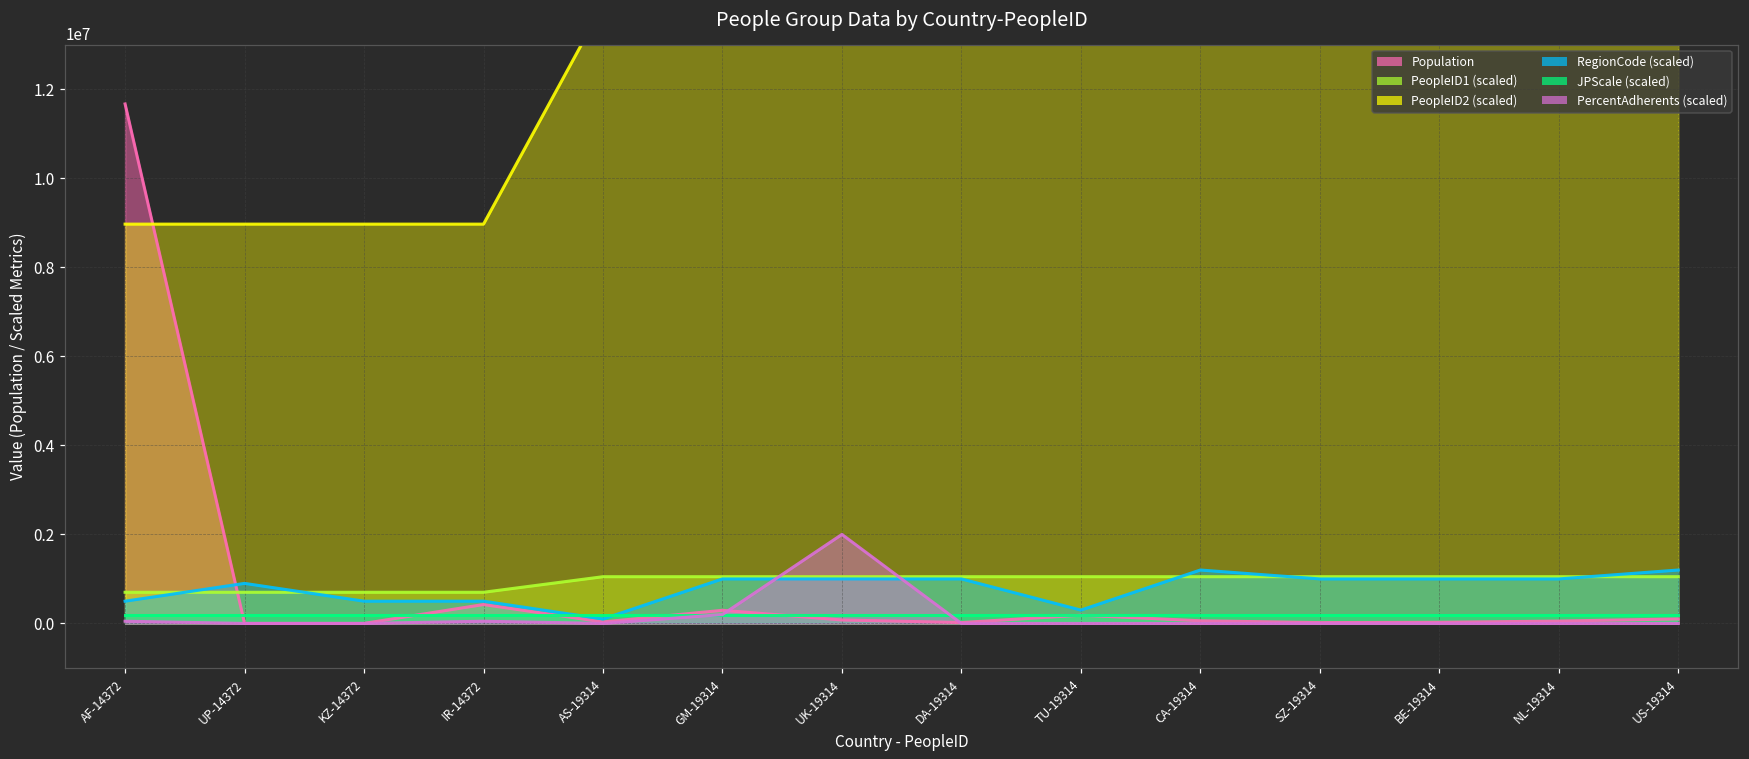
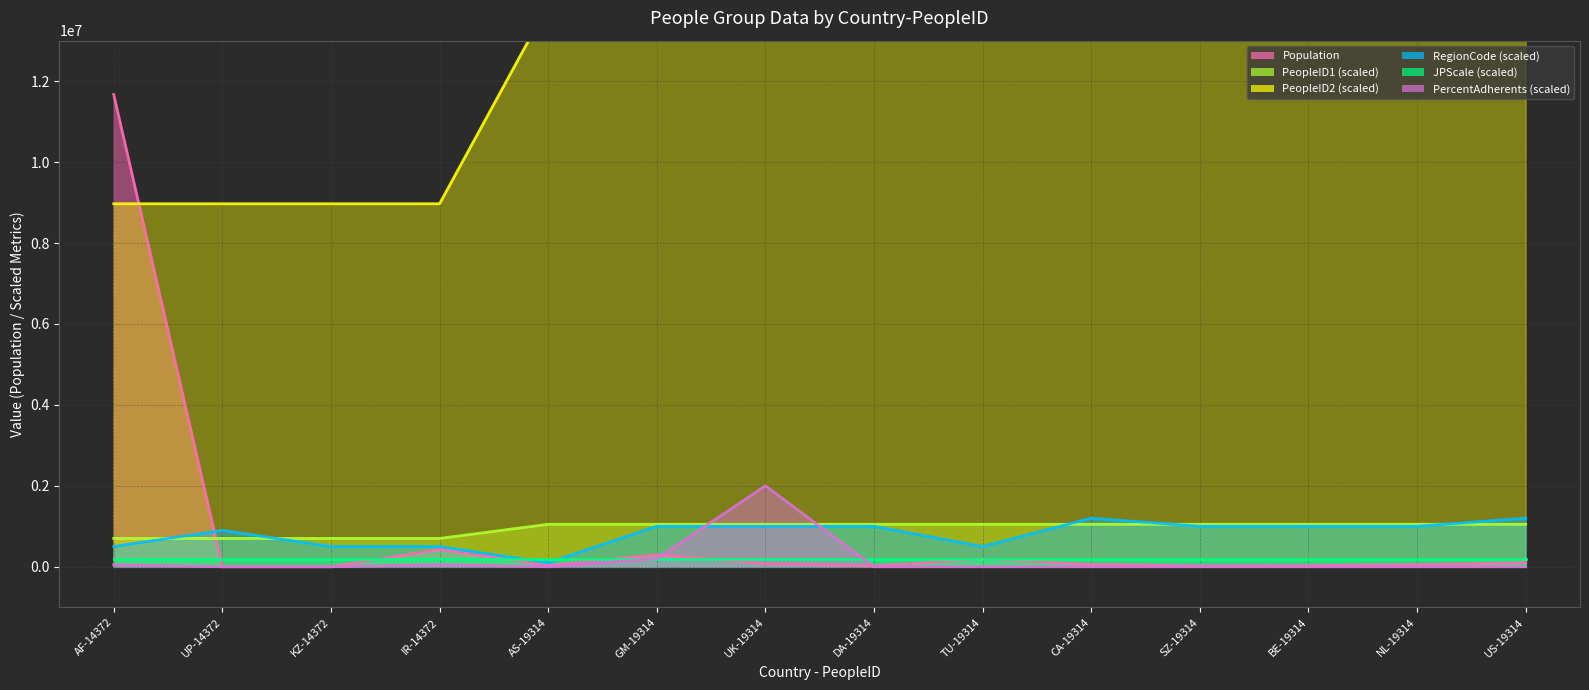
RegionCode (scaled), TU-19314: 300000 -> 500000
